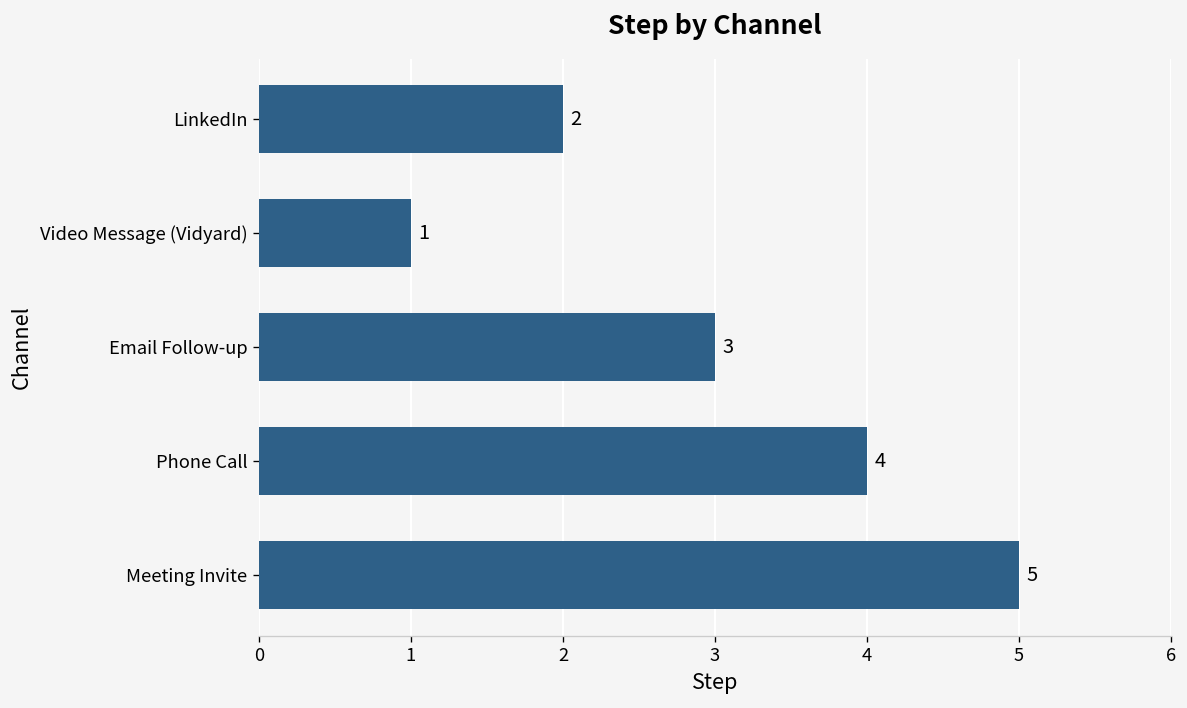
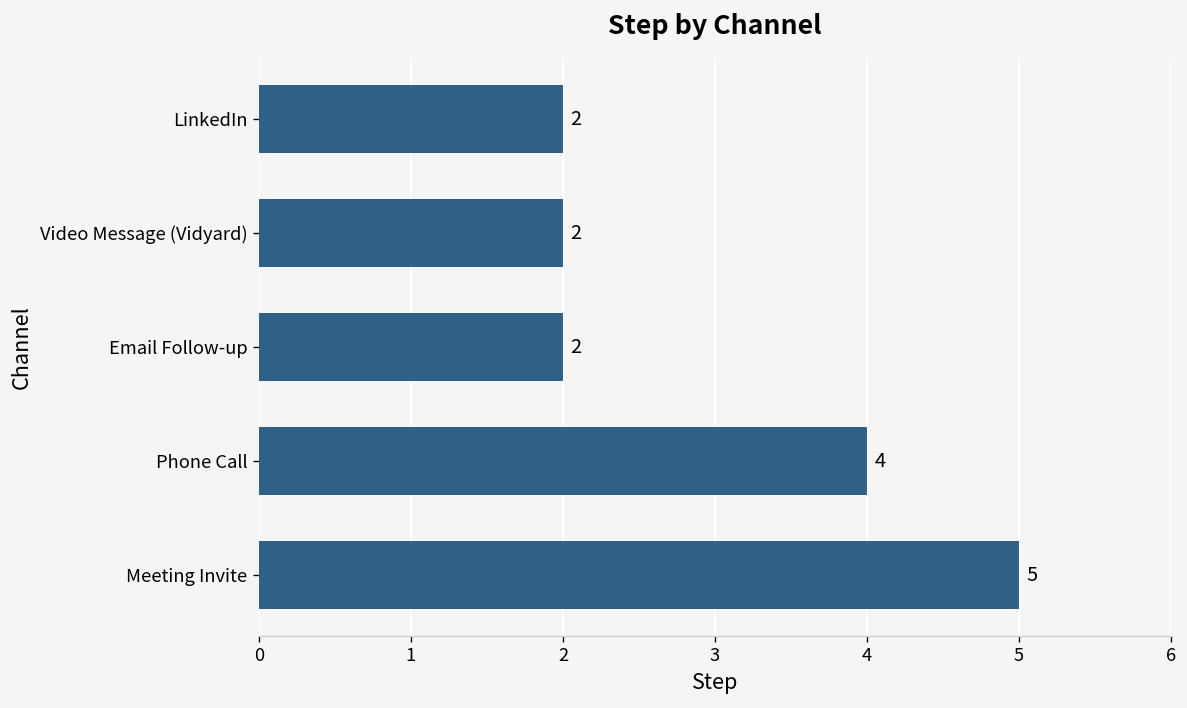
Video Message (Vidyard): 1 -> 2
Email Follow-up: 3 -> 2
